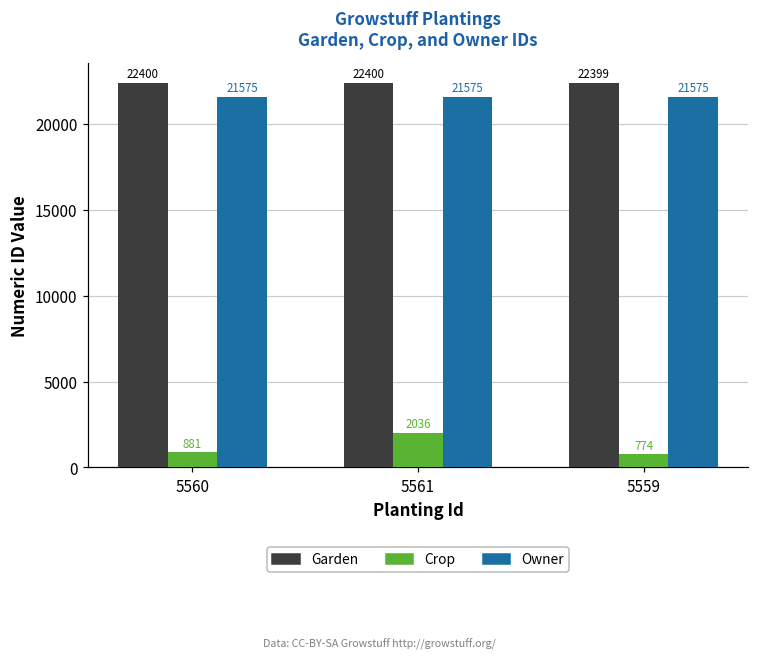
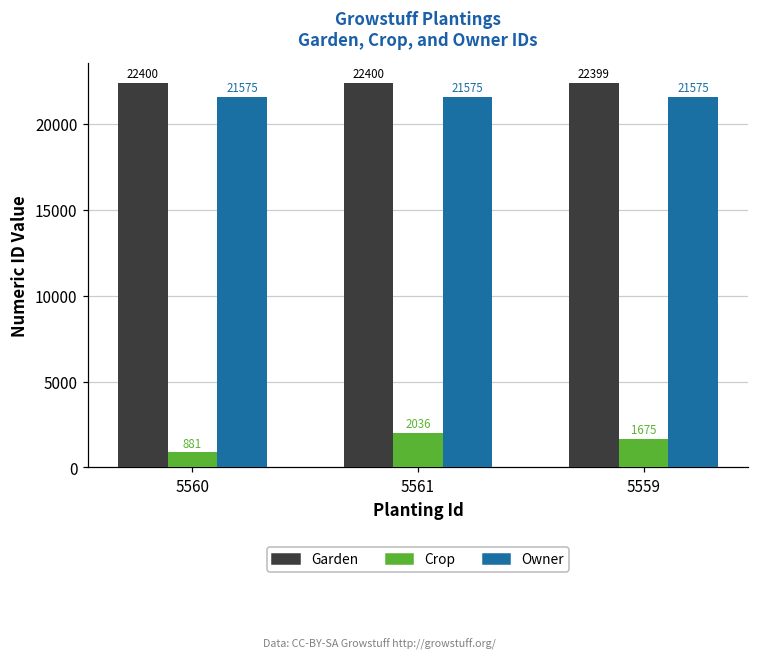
Crop, 5559: 774 -> 1675
